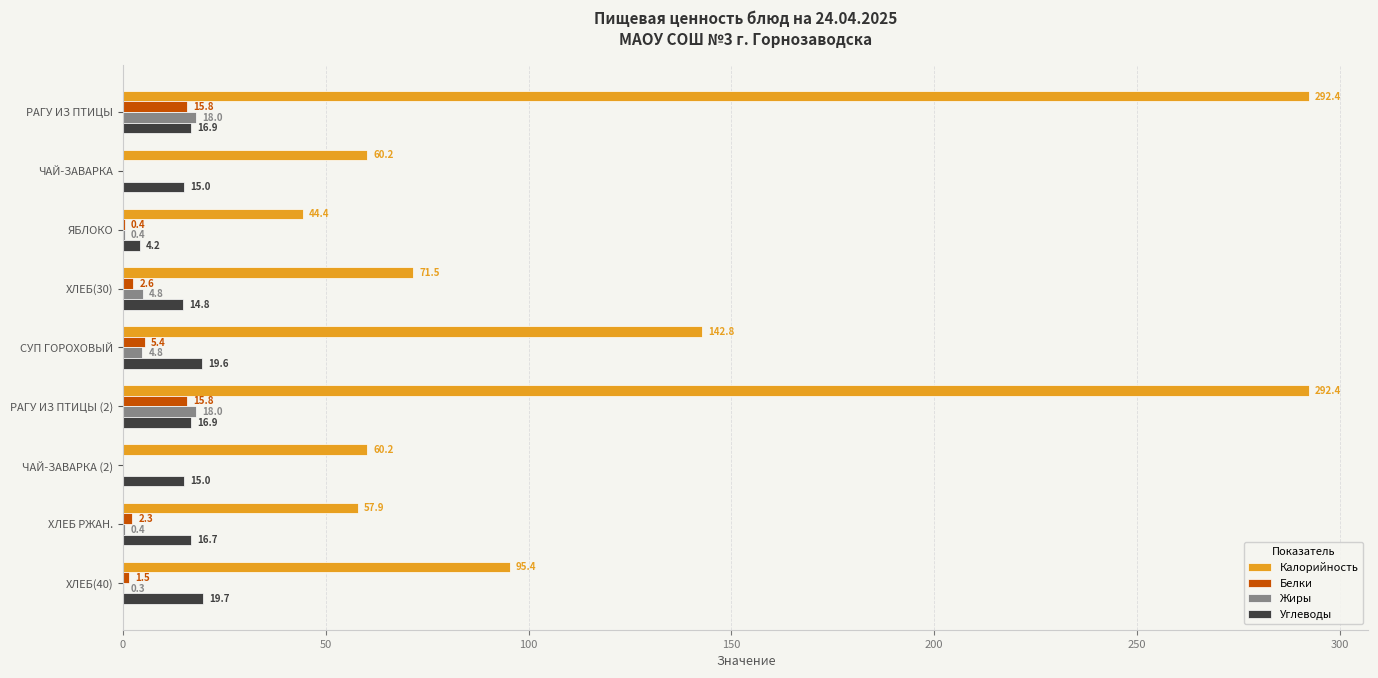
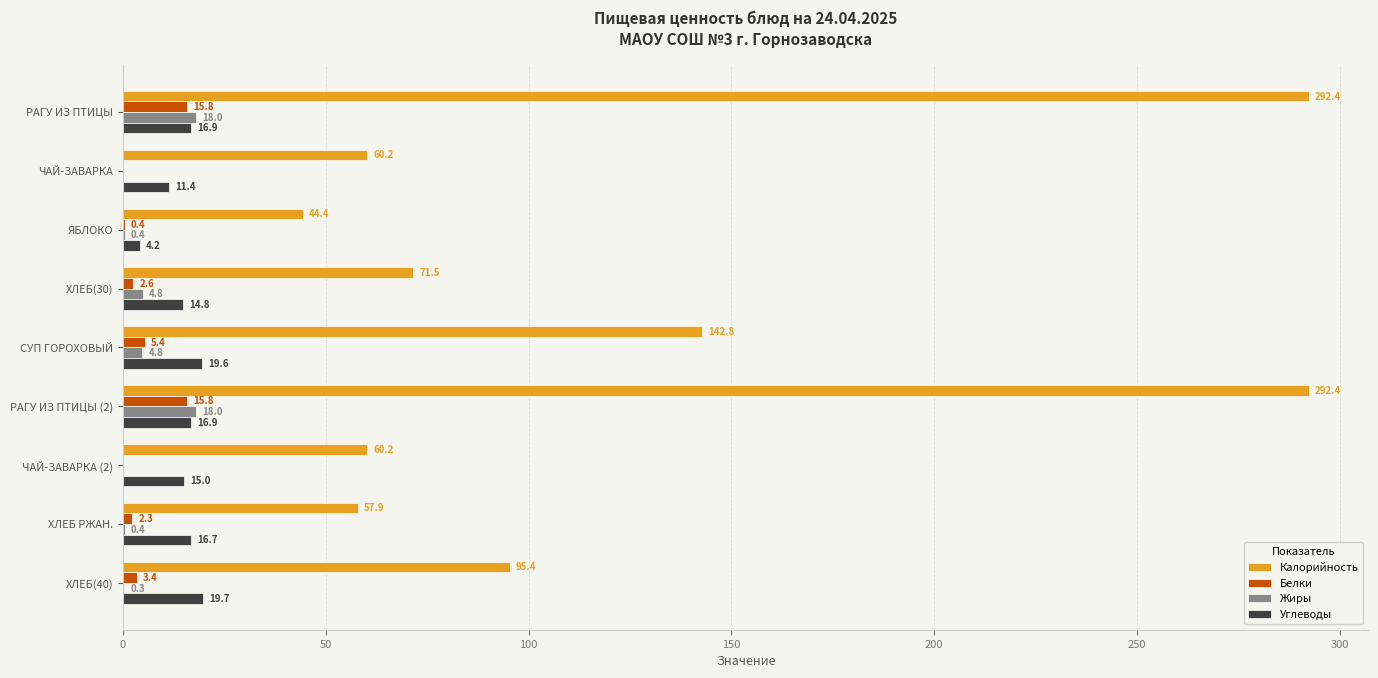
Углеводы, ЧАЙ-ЗАВАРКА: 15.0 -> 11.4
Белки, ХЛЕБ(40): 1.5 -> 3.4
